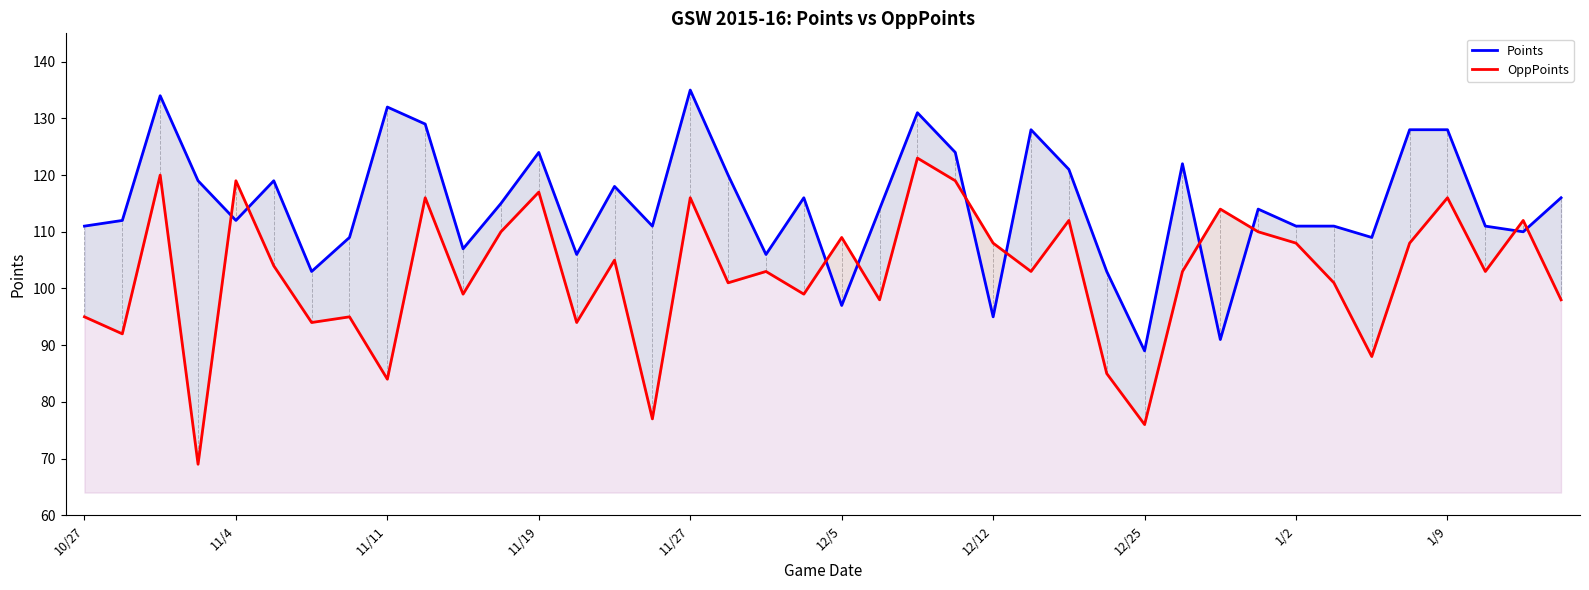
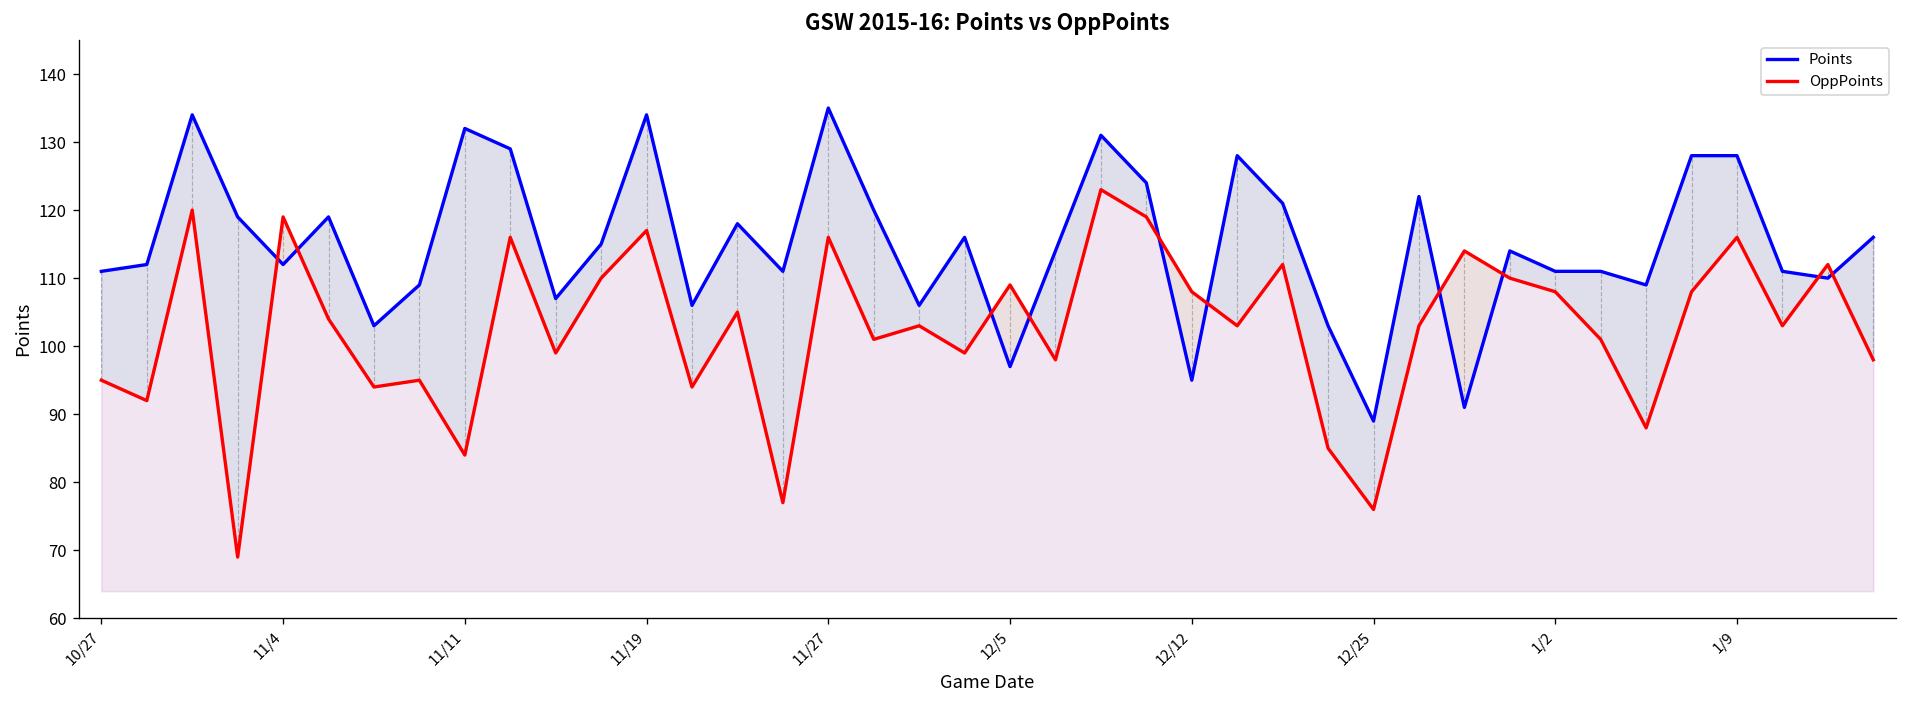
Points, 11/19: 124 -> 134
